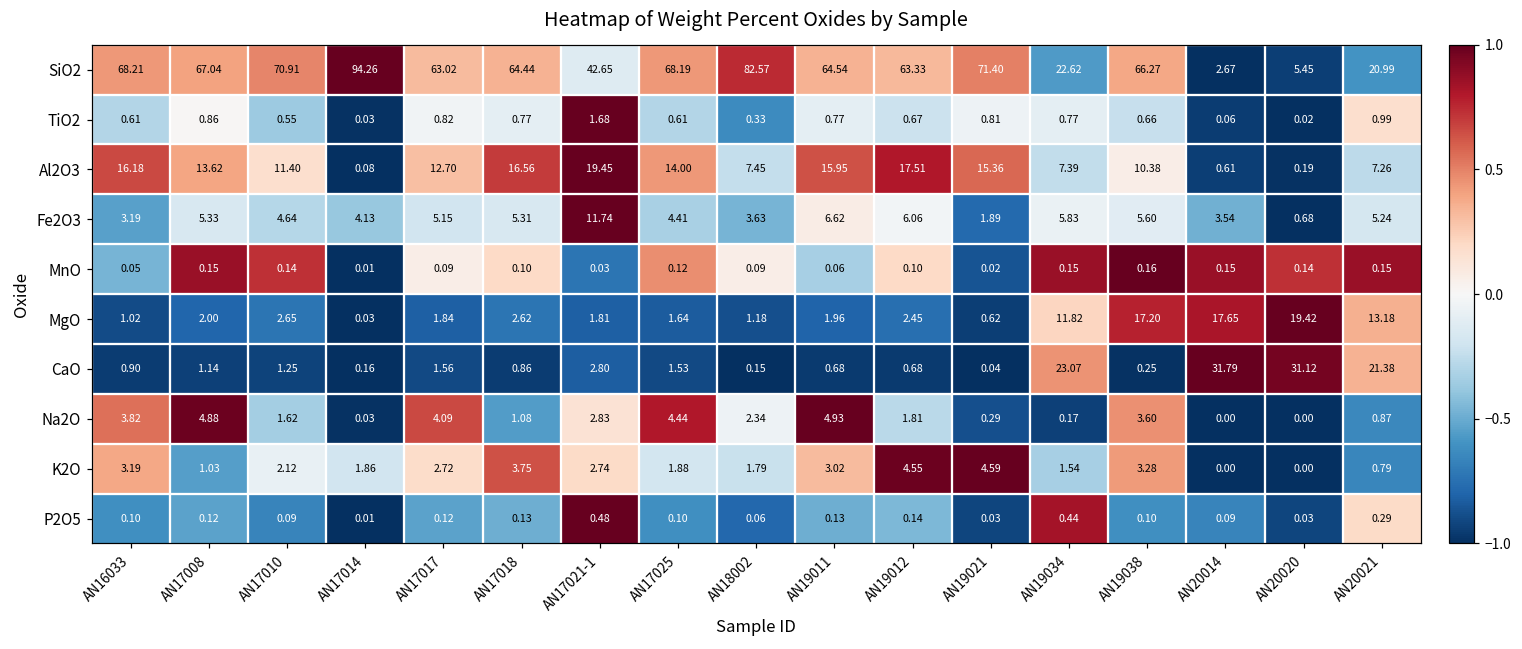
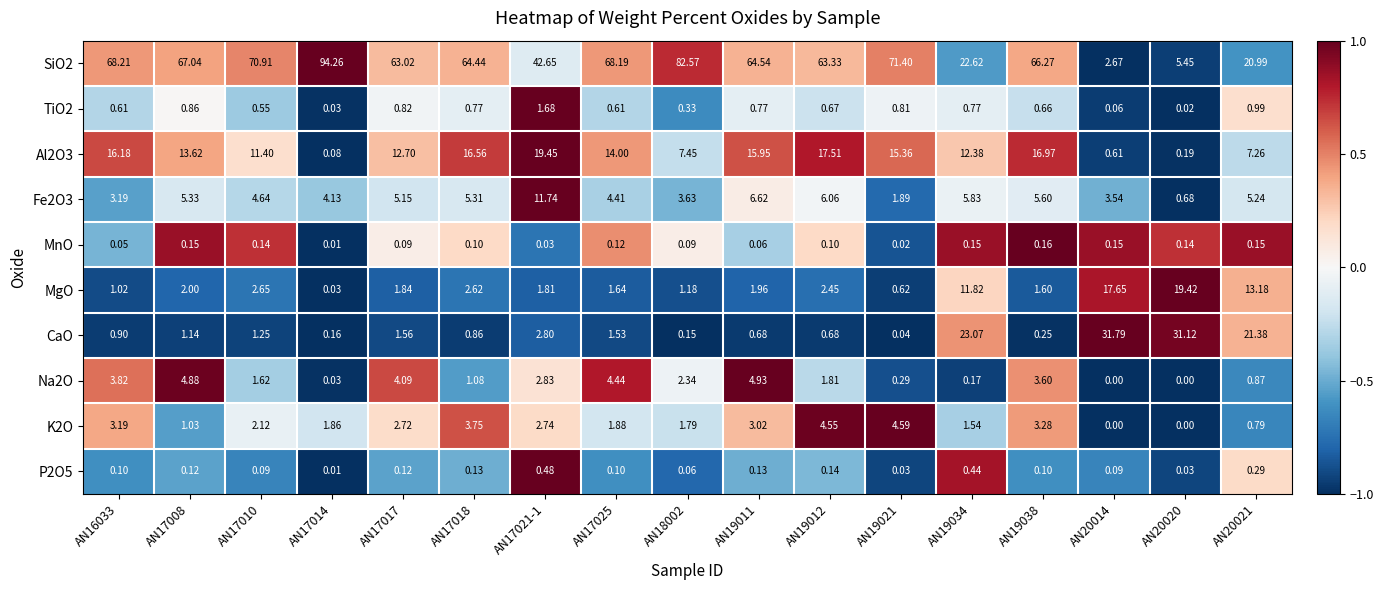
Al2O3, AN19034: 7.39 -> 12.38
Al2O3, AN19038: 10.38 -> 16.97
MgO, AN19038: 17.20 -> 1.60
